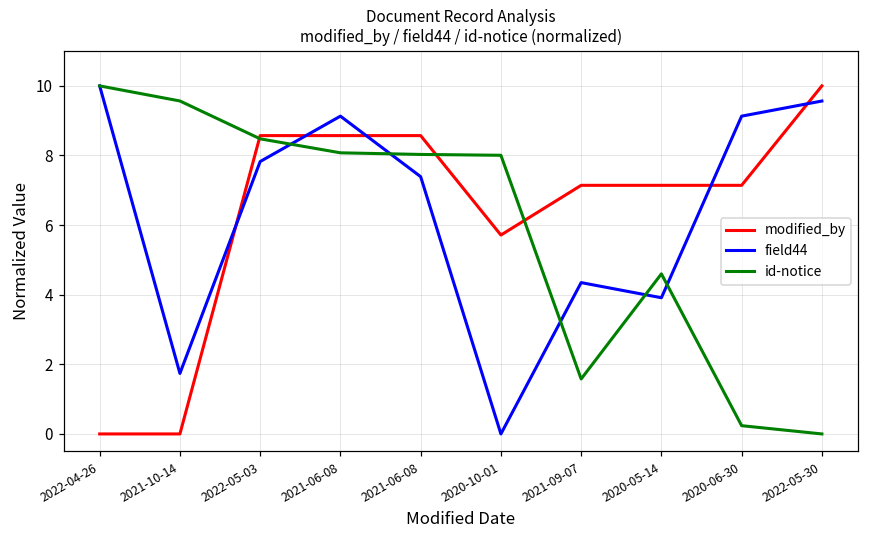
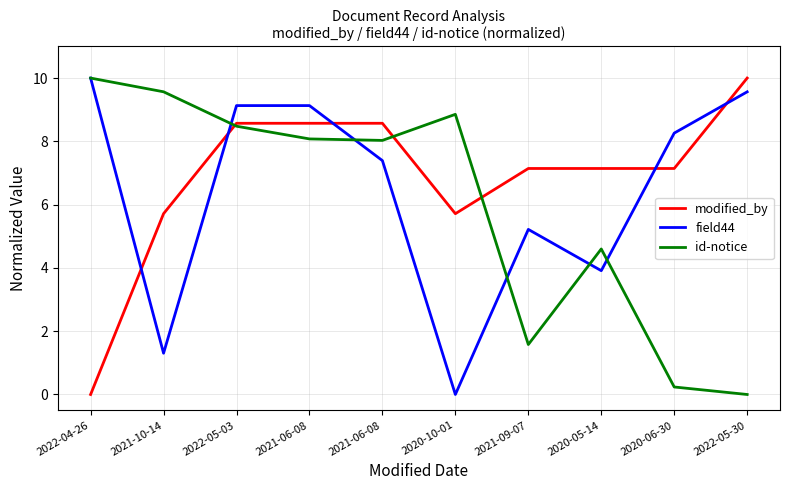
modified_by, 2021-10-14: 0.0 -> 5.7
field44, 2021-10-14: 1.7 -> 1.3
field44, 2022-05-03: 7.8 -> 9.1
id-notice, 2020-10-01: 8.0 -> 8.9
field44, 2021-09-07: 4.3 -> 5.2
field44, 2020-06-30: 9.1 -> 8.3
